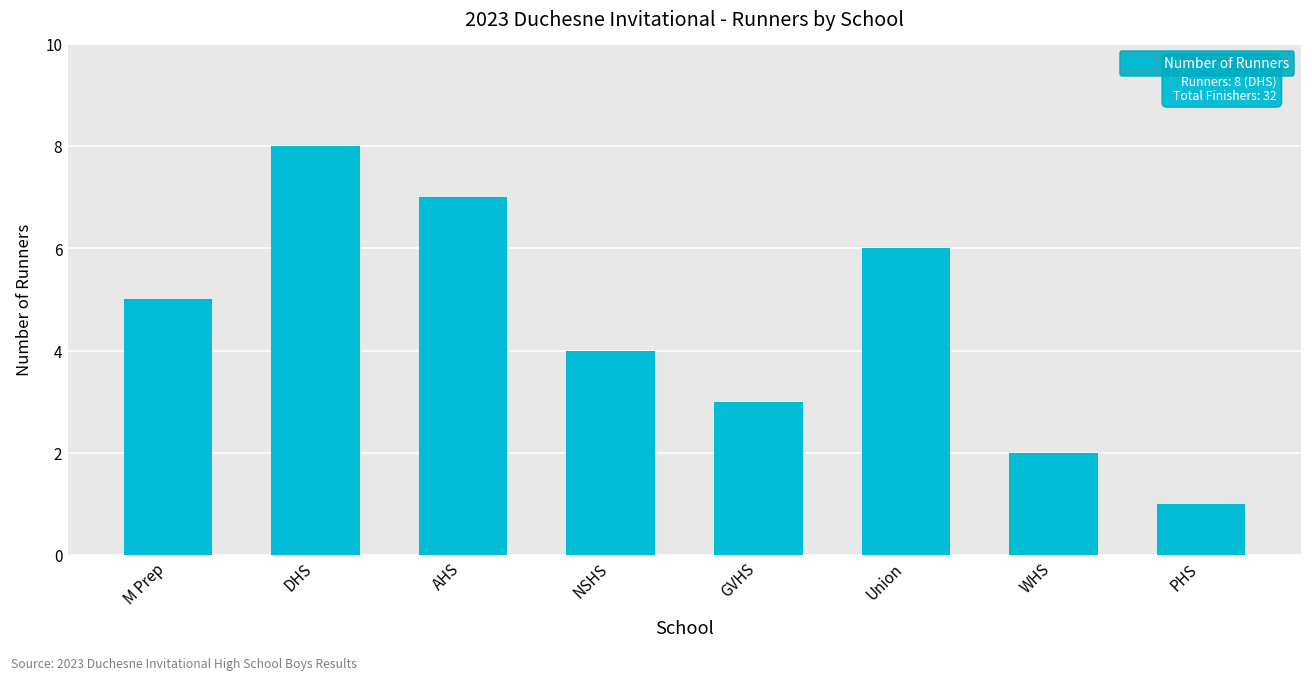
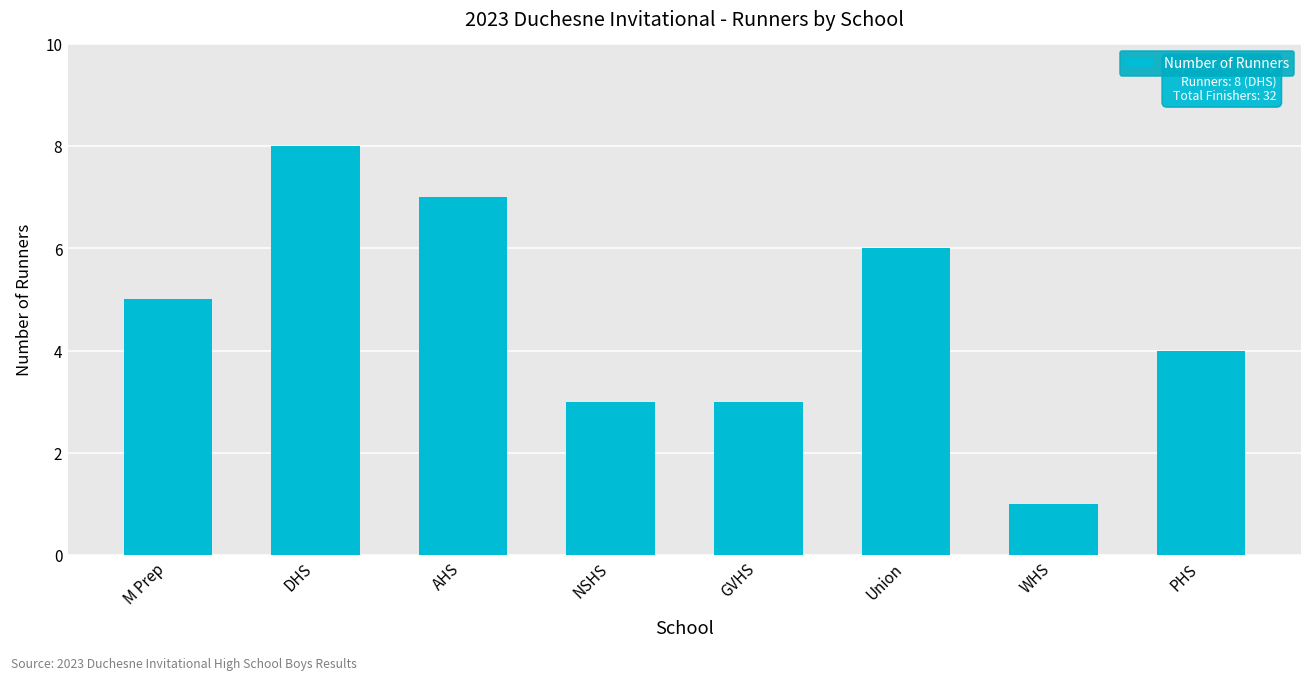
NSHS: 4 -> 3
WHS: 2 -> 1
PHS: 1 -> 4
